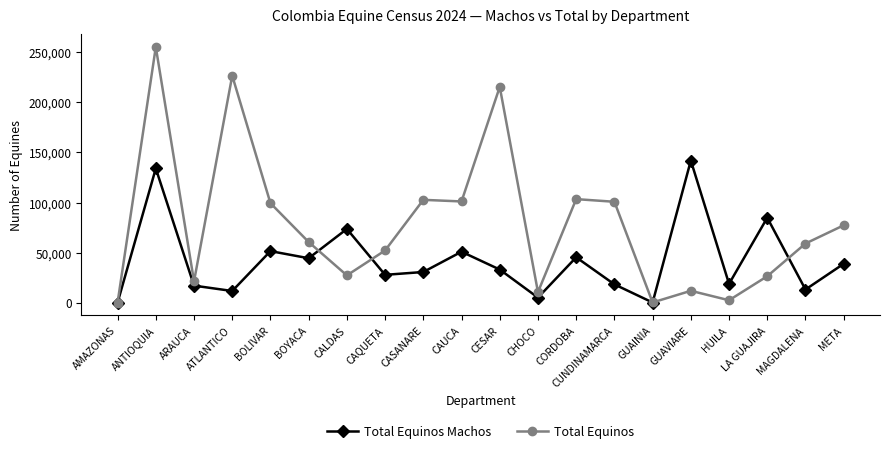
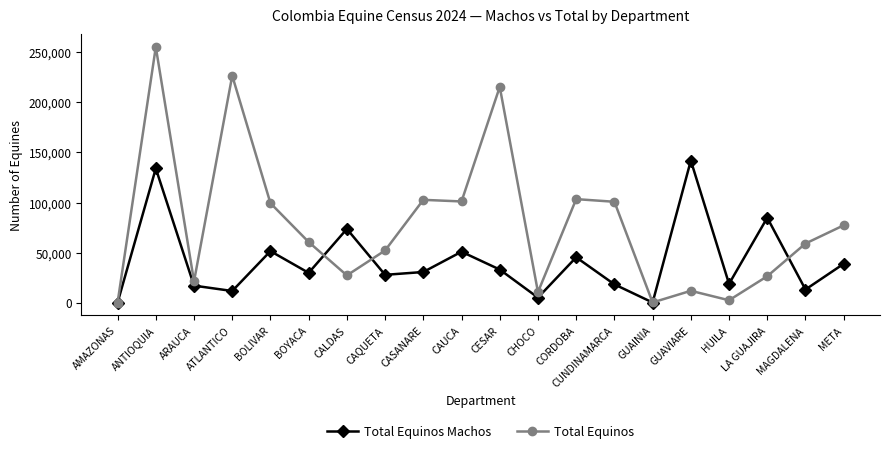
Total Equinos Machos, BOYACA: 44,000 -> 30,000
